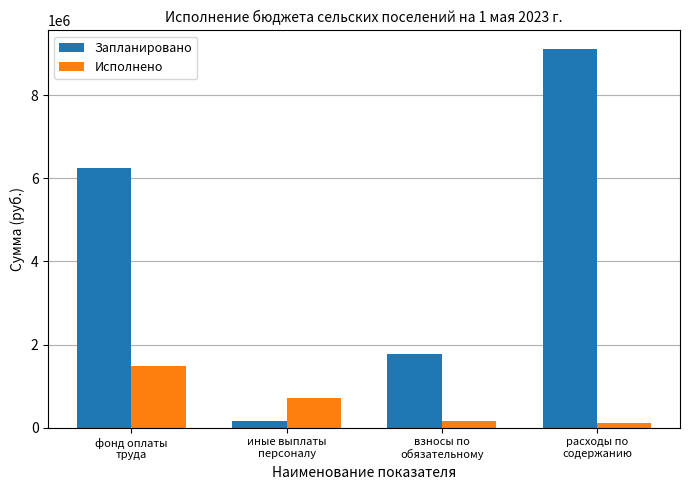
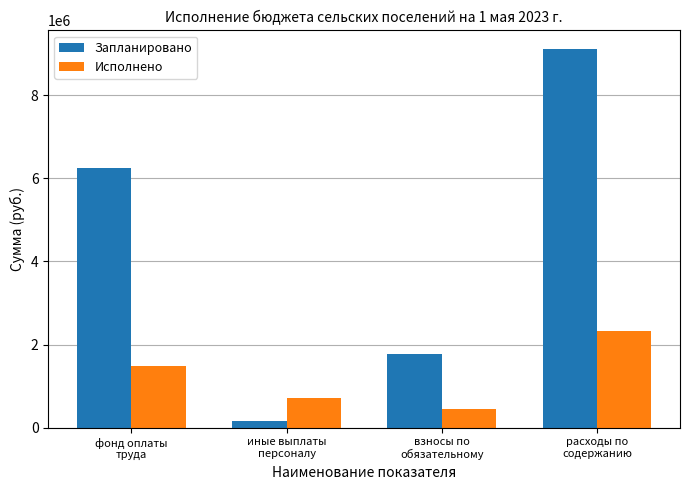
Исполнено, взносы по обязательному: 200000 -> 400000
Исполнено, расходы по содержанию: 100000 -> 2300000
